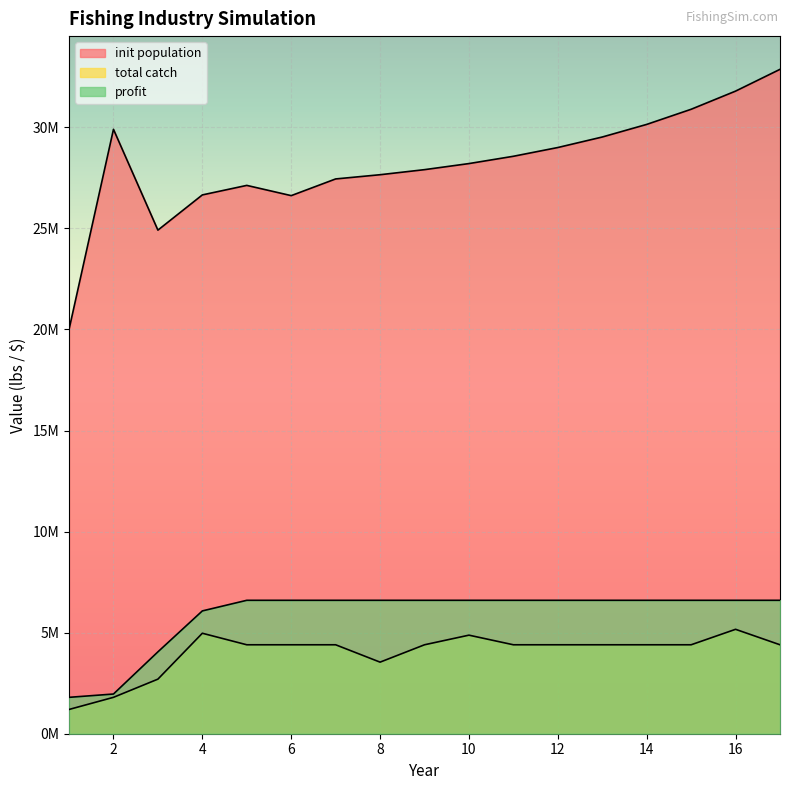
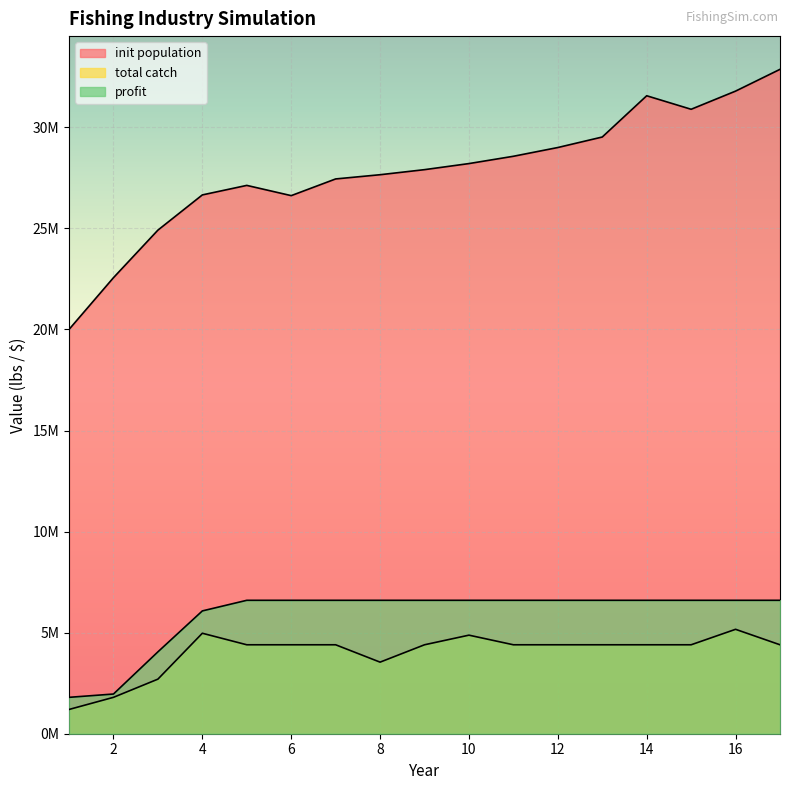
init population, 2: 29900000 -> 22600000
init population, 14: 30100000 -> 31600000
